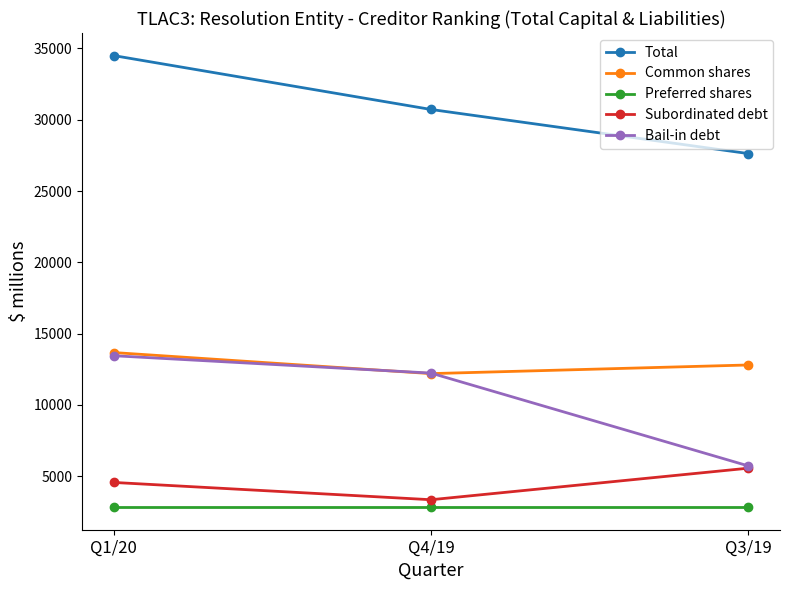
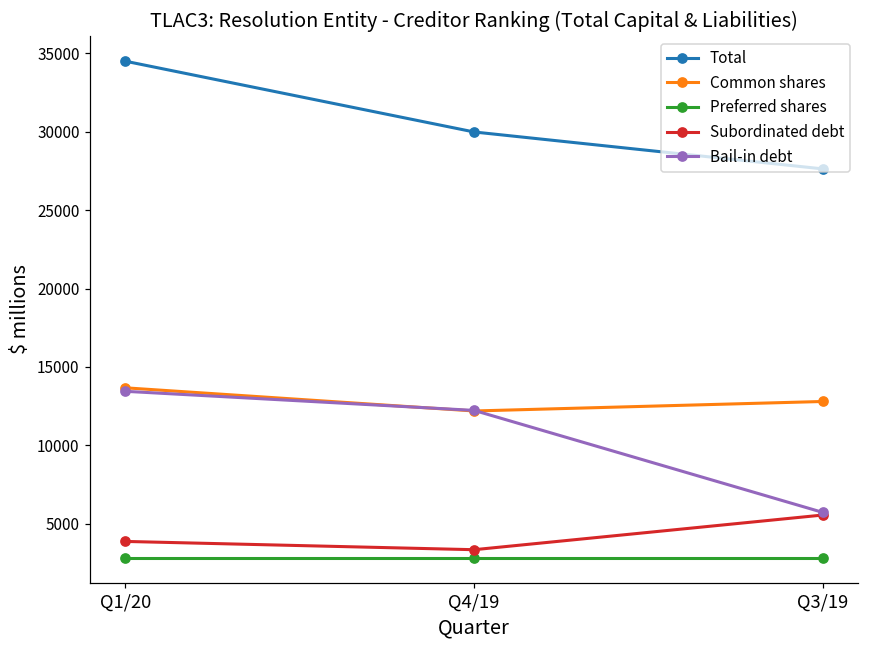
Subordinated debt, Q1/20: 4600 -> 3900
Total, Q4/19: 30700 -> 30000
